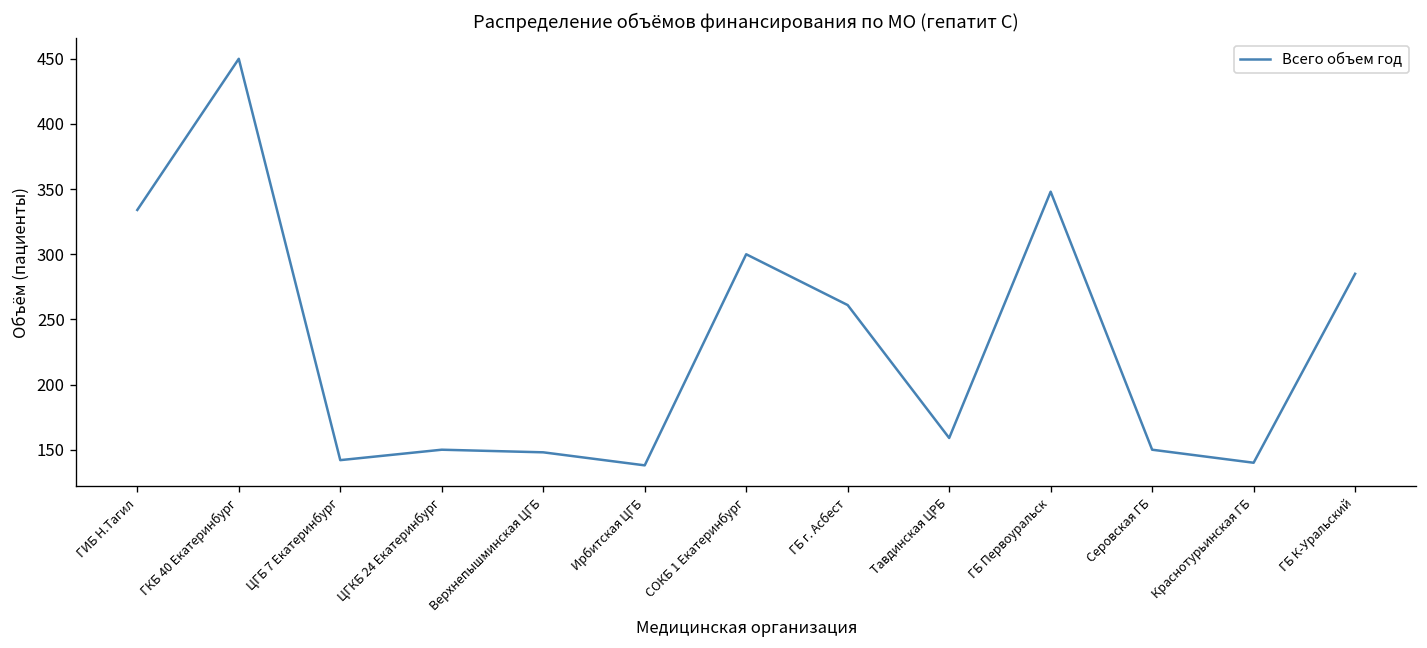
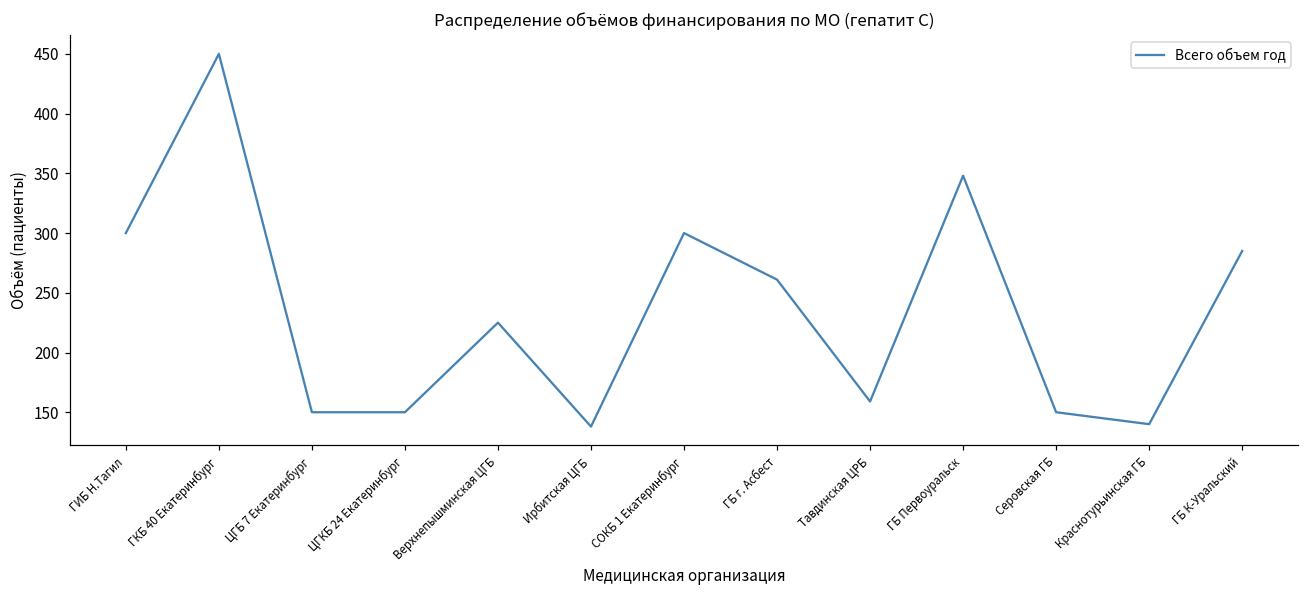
ГИБ Н.Тагил: 334 -> 300
ЦГБ 7 Екатеринбург: 142 -> 150
Верхнепышминская ЦГБ: 148 -> 225
